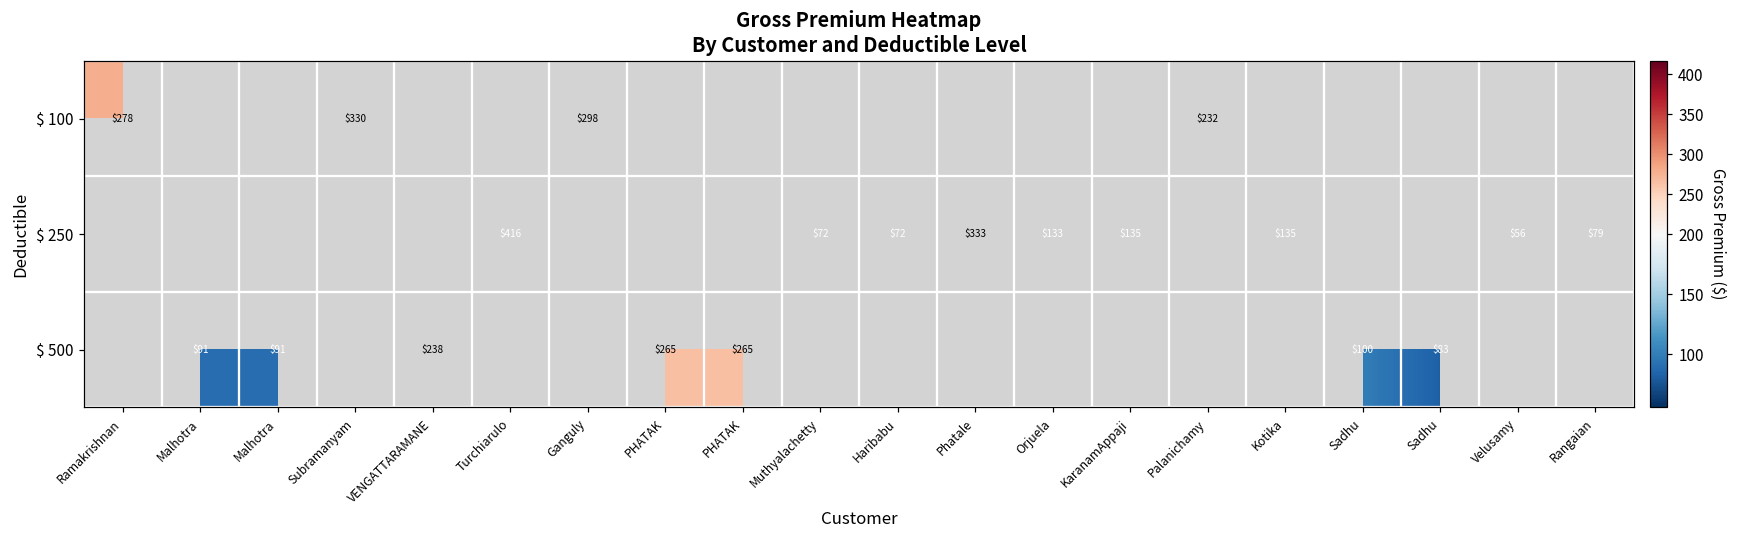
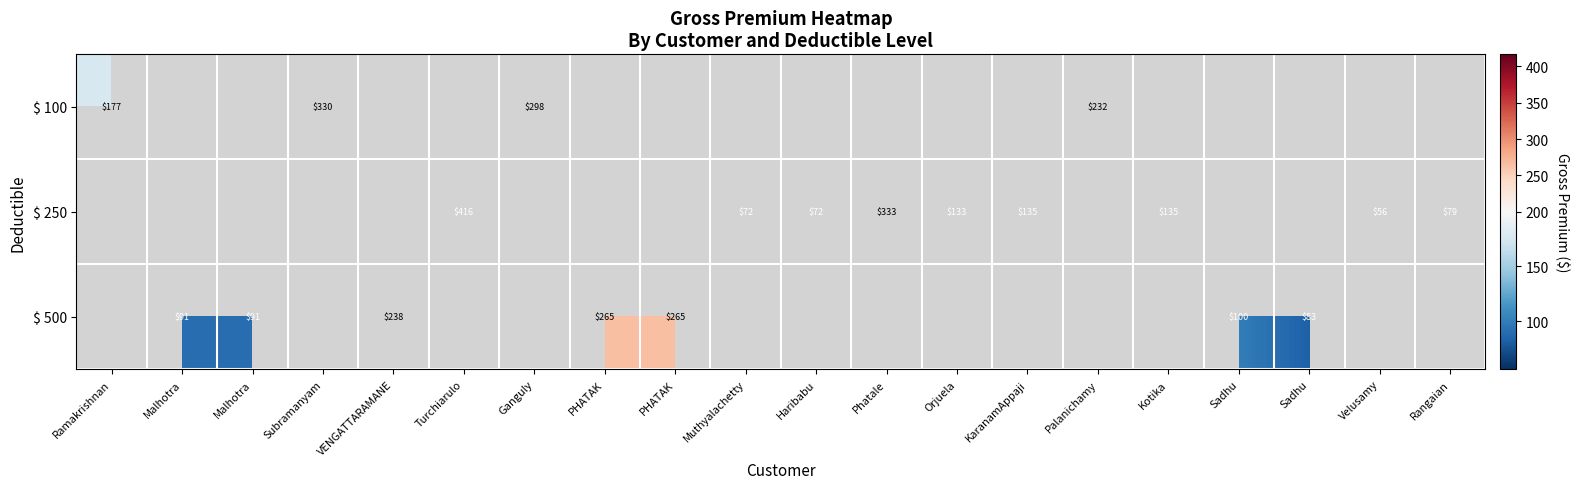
$ 100, Ramakrishnan: $278 -> $177
